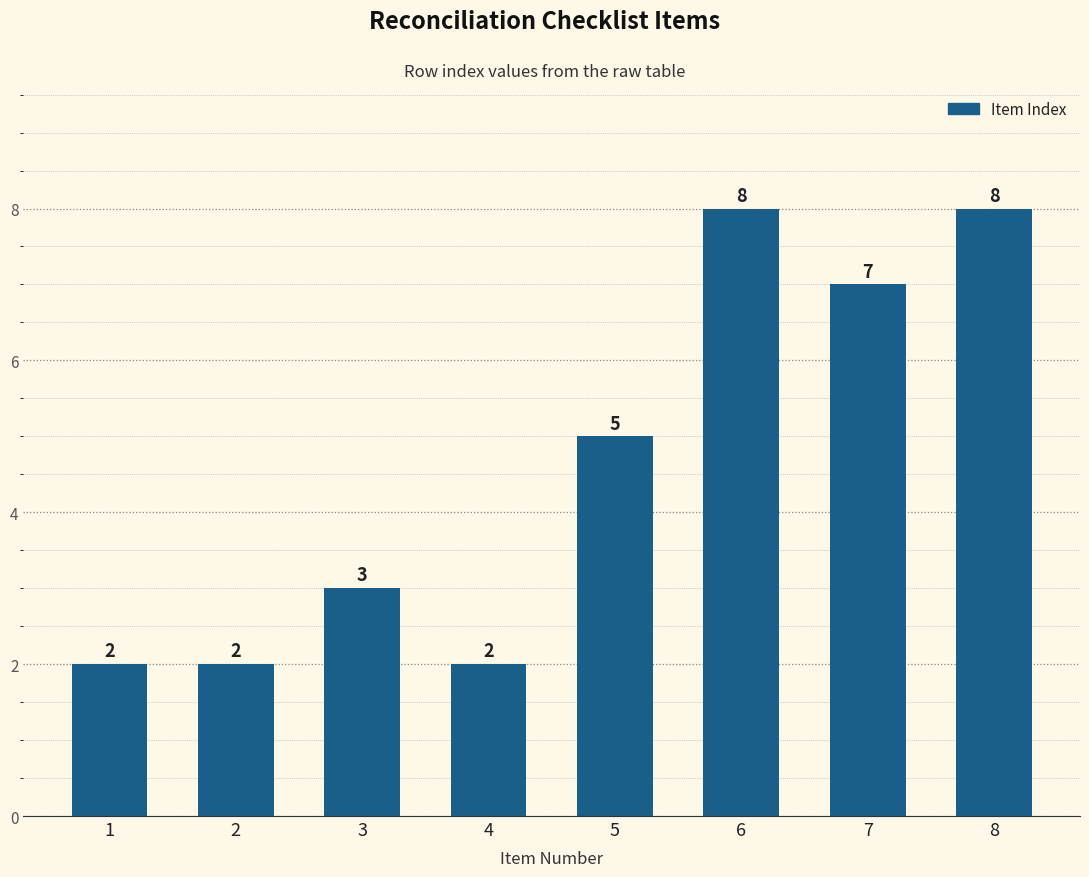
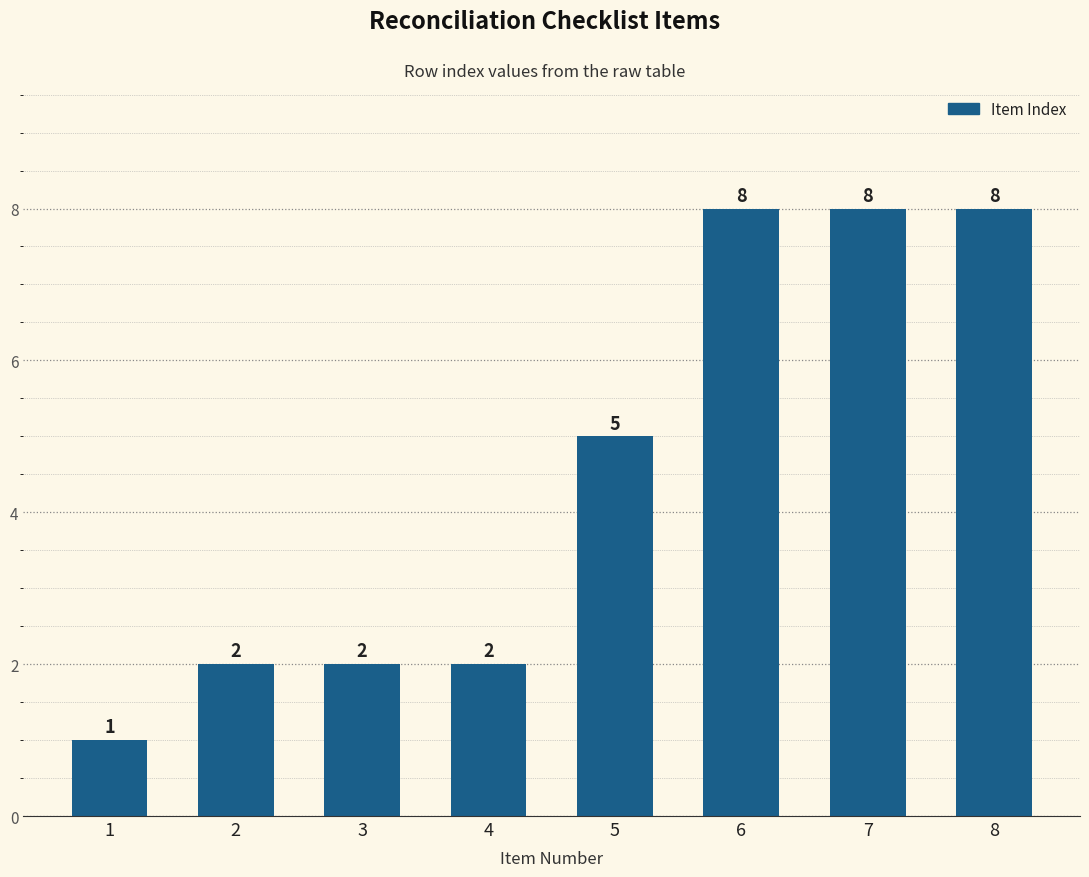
1: 2 -> 1
3: 3 -> 2
7: 7 -> 8
